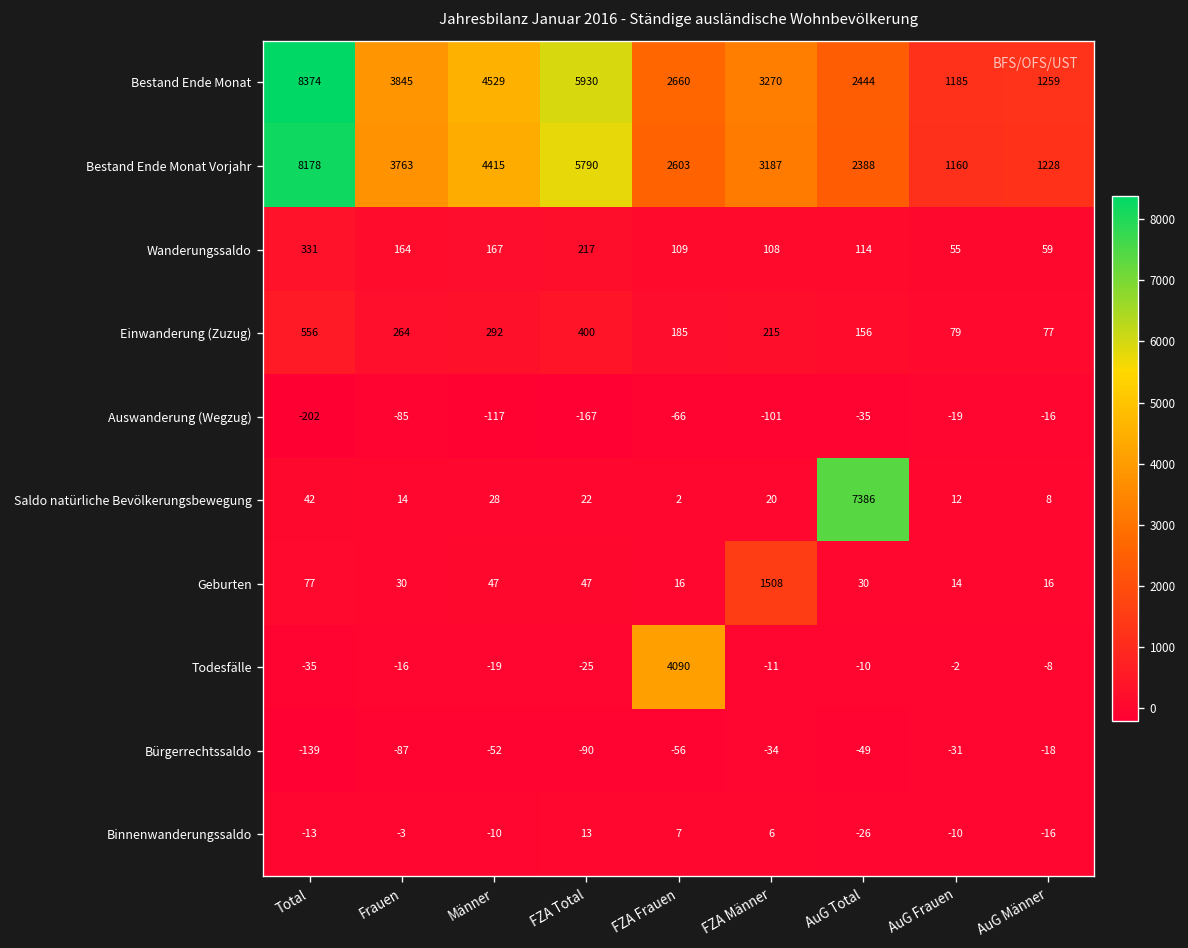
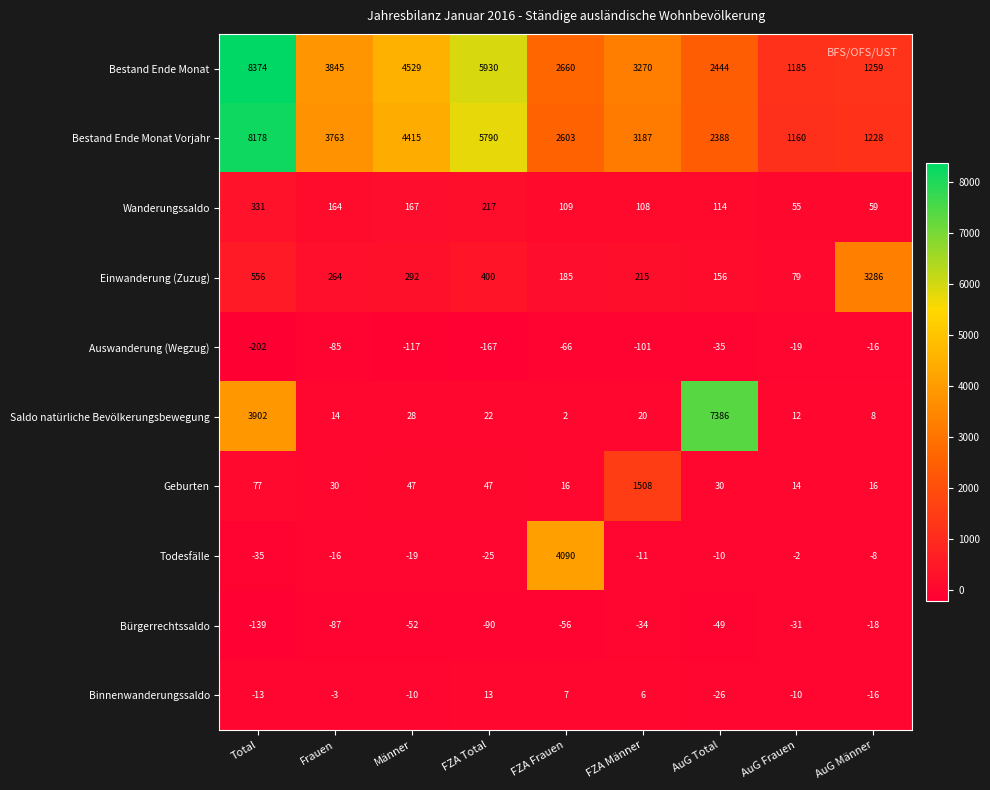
Einwanderung (Zuzug), AuG Männer: 77 -> 3286
Saldo natürliche Bevölkerungsbewegung, Total: 42 -> 3902
